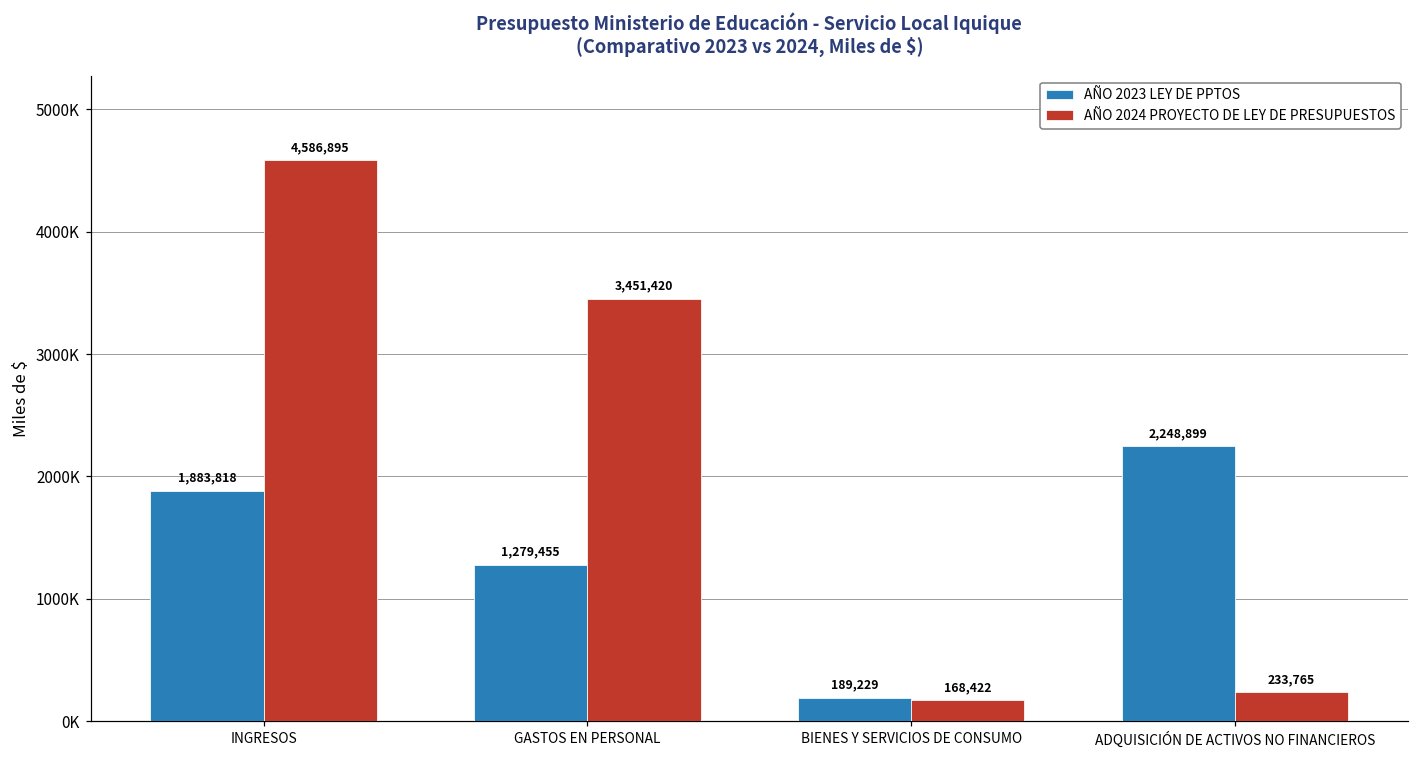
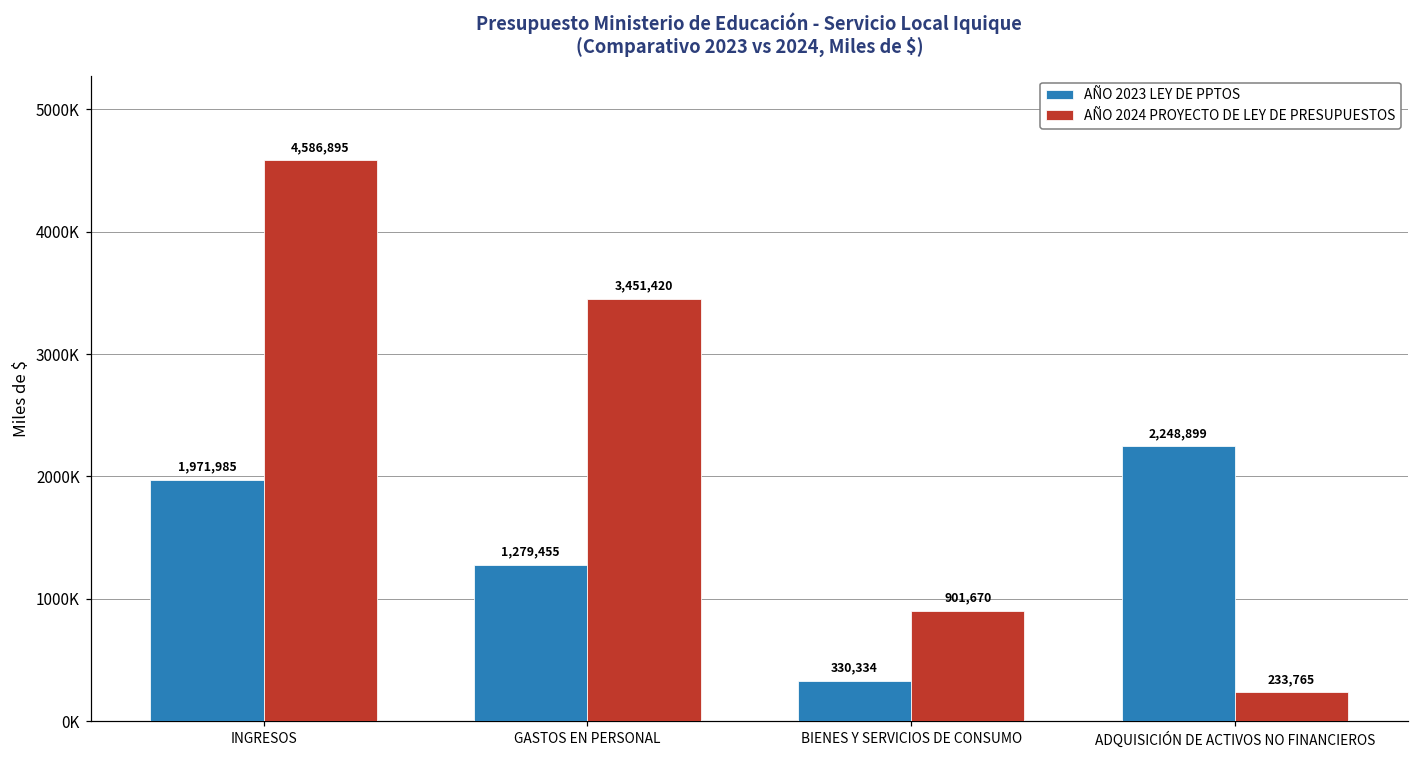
AÑO 2023 LEY DE PPTOS, INGRESOS: 1,883,818 -> 1,971,985
AÑO 2023 LEY DE PPTOS, BIENES Y SERVICIOS DE CONSUMO: 189,229 -> 330,334
AÑO 2024 PROYECTO DE LEY DE PRESUPUESTOS, BIENES Y SERVICIOS DE CONSUMO: 168,422 -> 901,670
